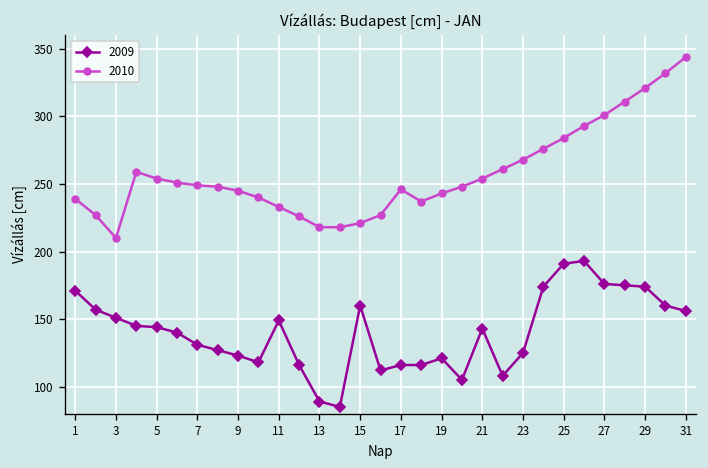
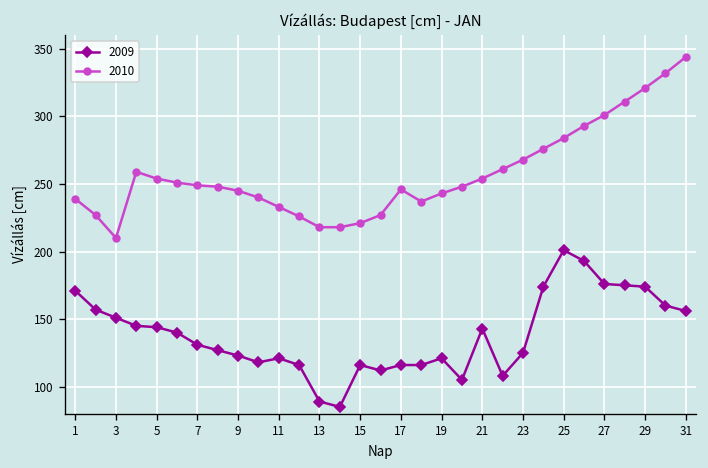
2009, 11: 149 -> 121
2009, 15: 160 -> 116
2009, 25: 191 -> 201
